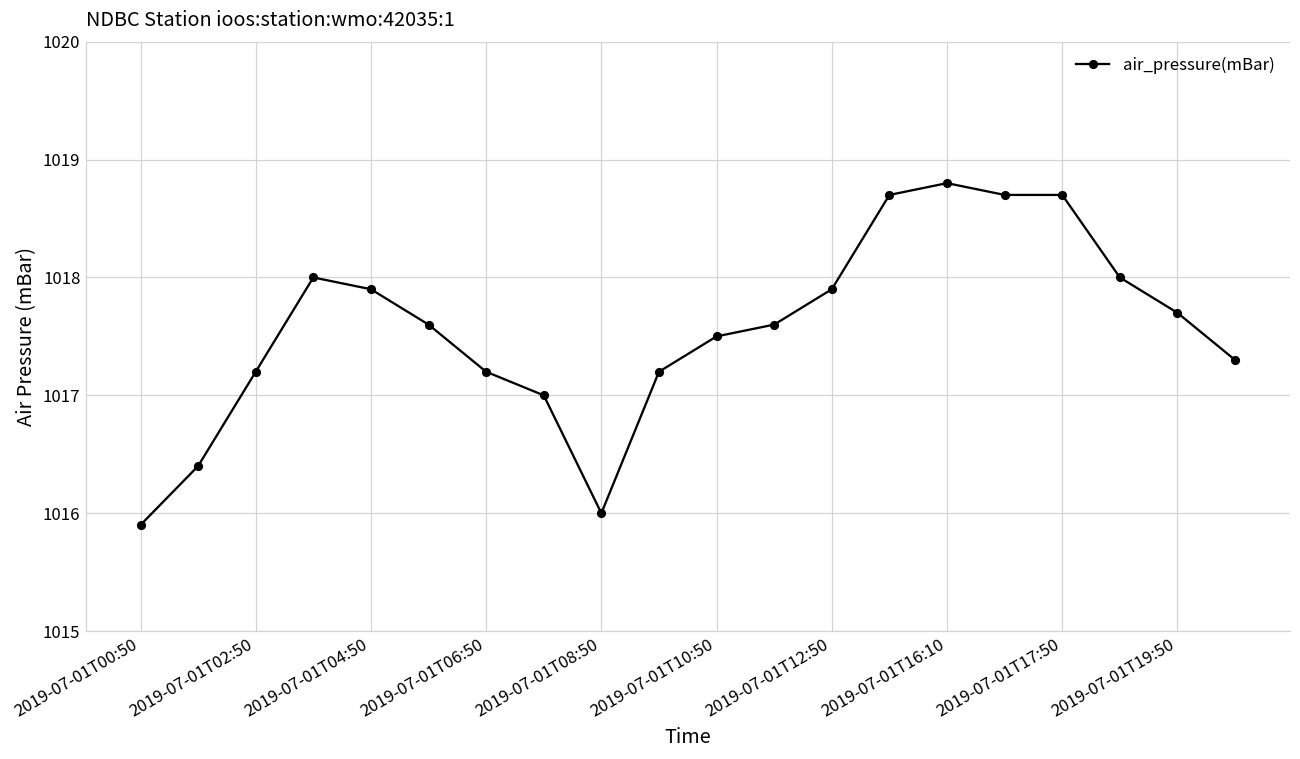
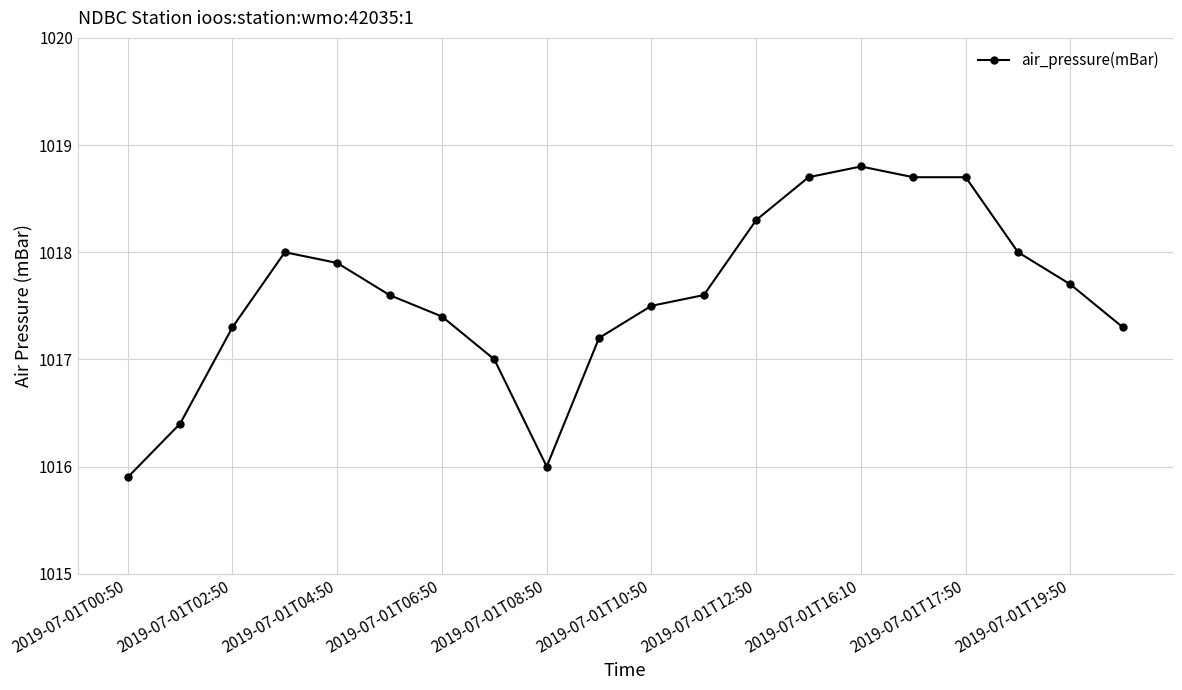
2019-07-01T02:50: 1017.2 -> 1017.3
2019-07-01T06:50: 1017.2 -> 1017.4
2019-07-01T12:50: 1017.9 -> 1018.3
